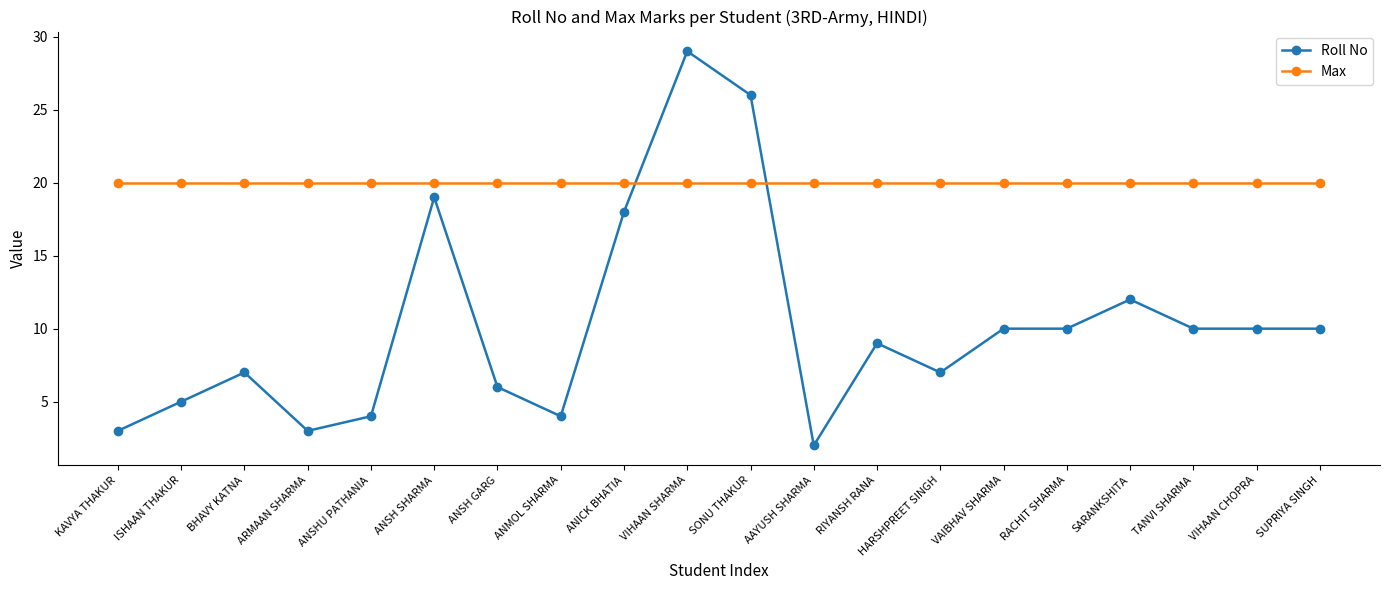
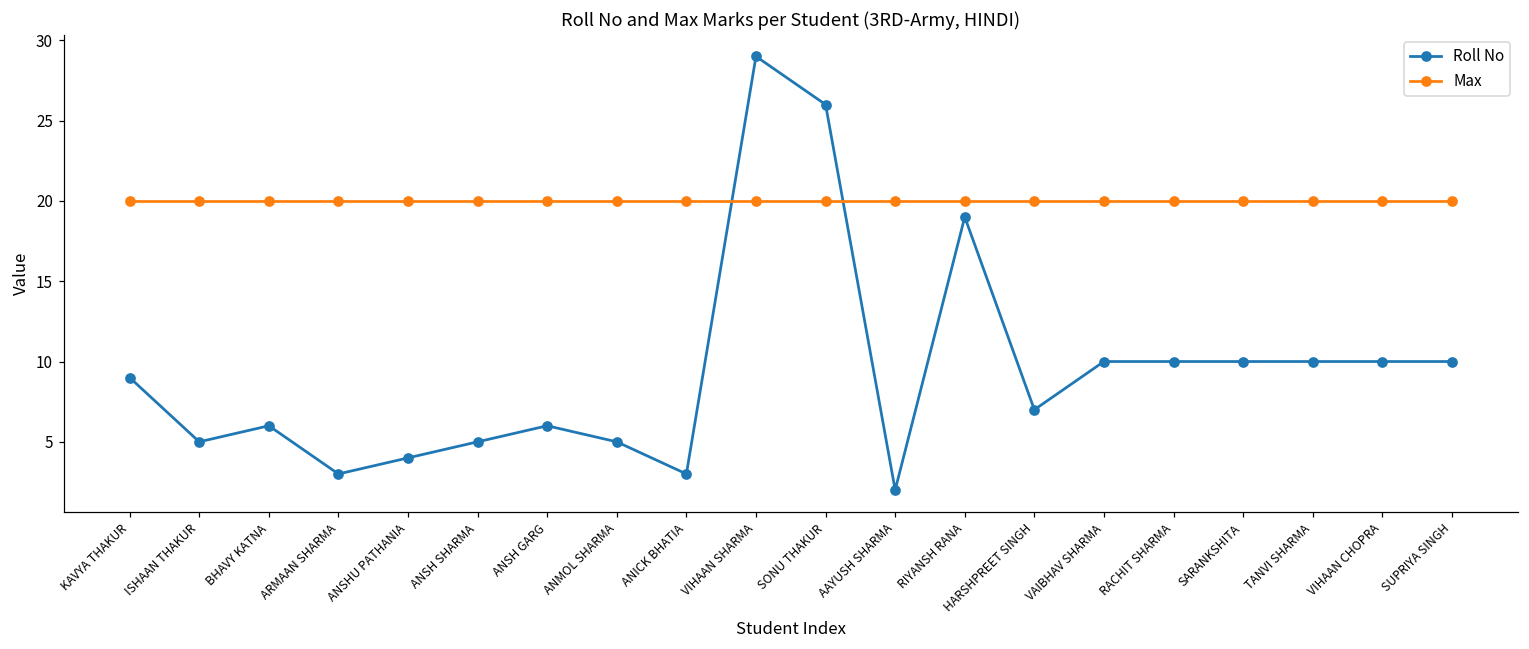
Roll No, KAVYA THAKUR: 3 -> 9
Roll No, BHAVY KATNA: 7 -> 6
Roll No, ANSH SHARMA: 19 -> 5
Roll No, ANMOL SHARMA: 4 -> 5
Roll No, ANICK BHATIA: 18 -> 3
Roll No, RIYANSH RANA: 9 -> 19
Roll No, SARANKSHITA: 12 -> 10
